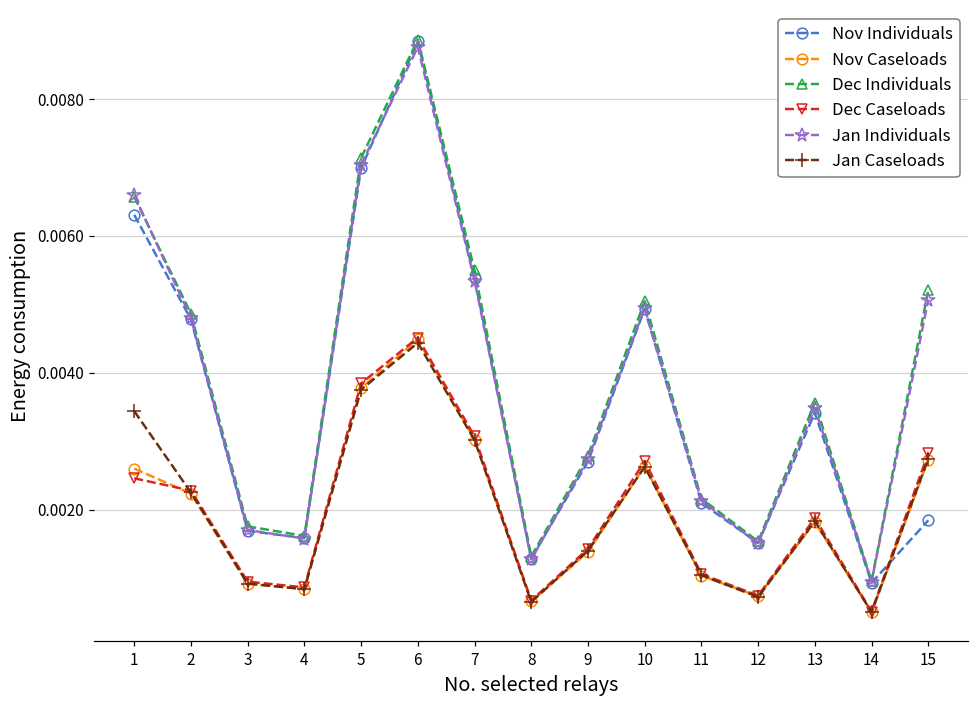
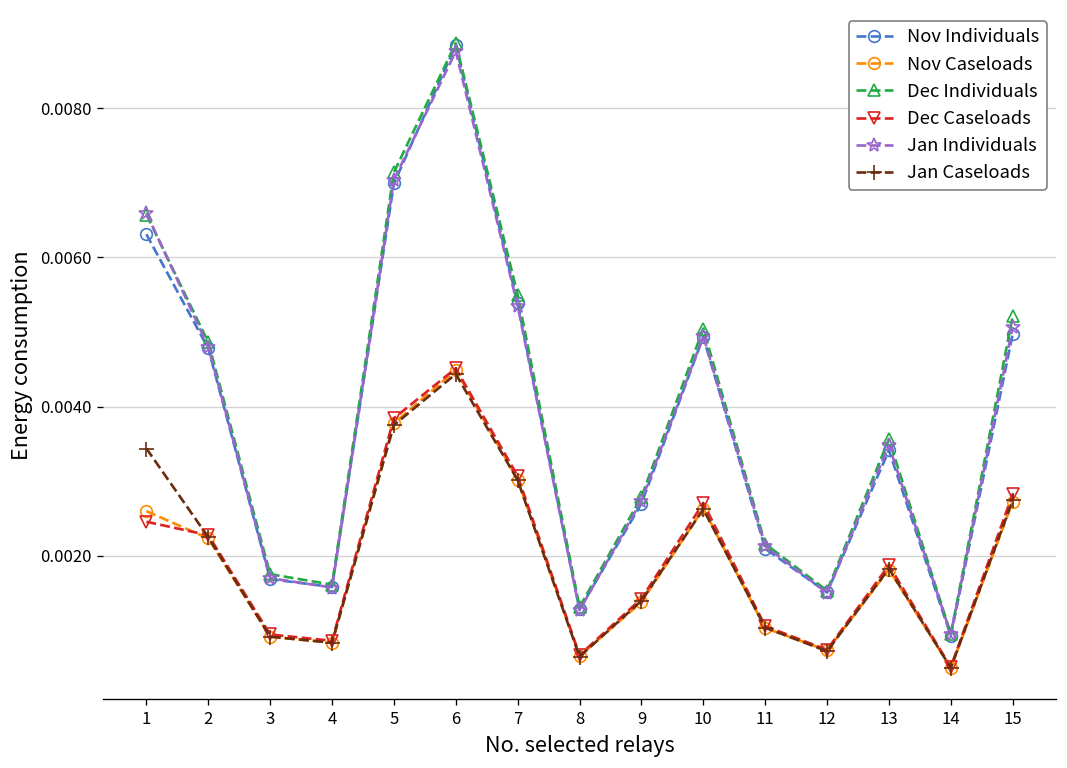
Nov Individuals, 15: 0.0018 -> 0.0050
